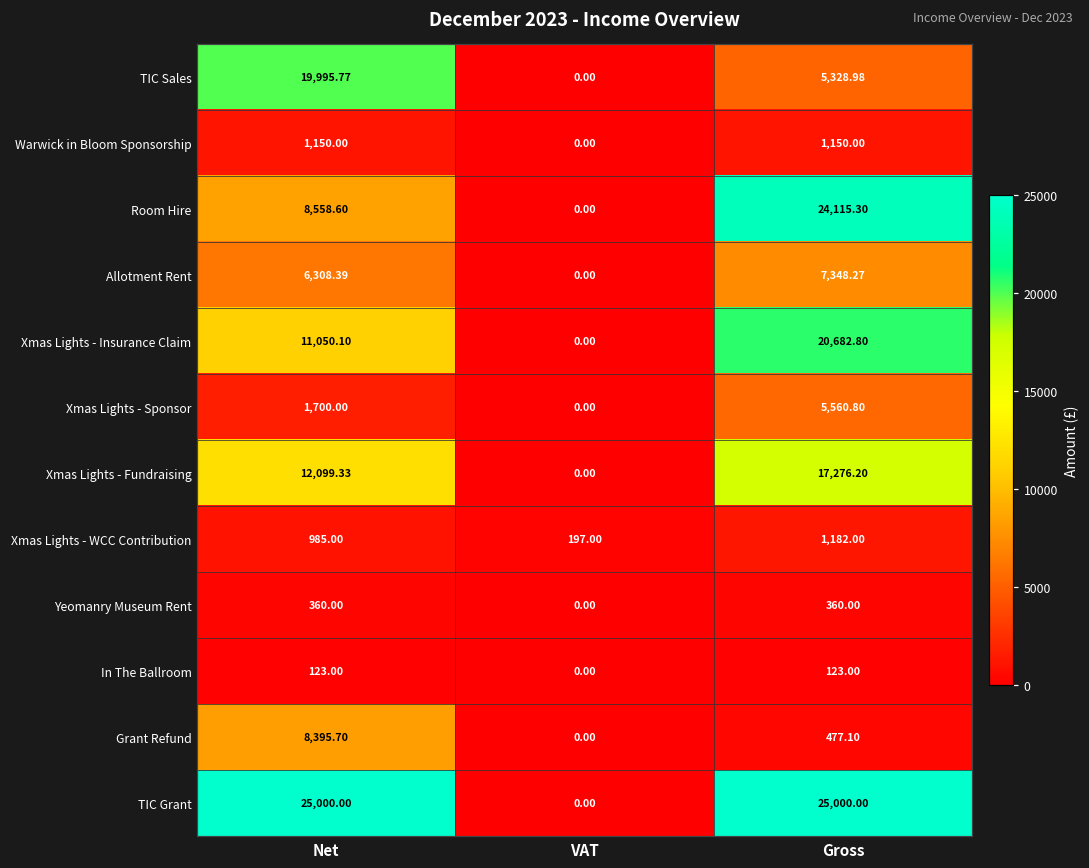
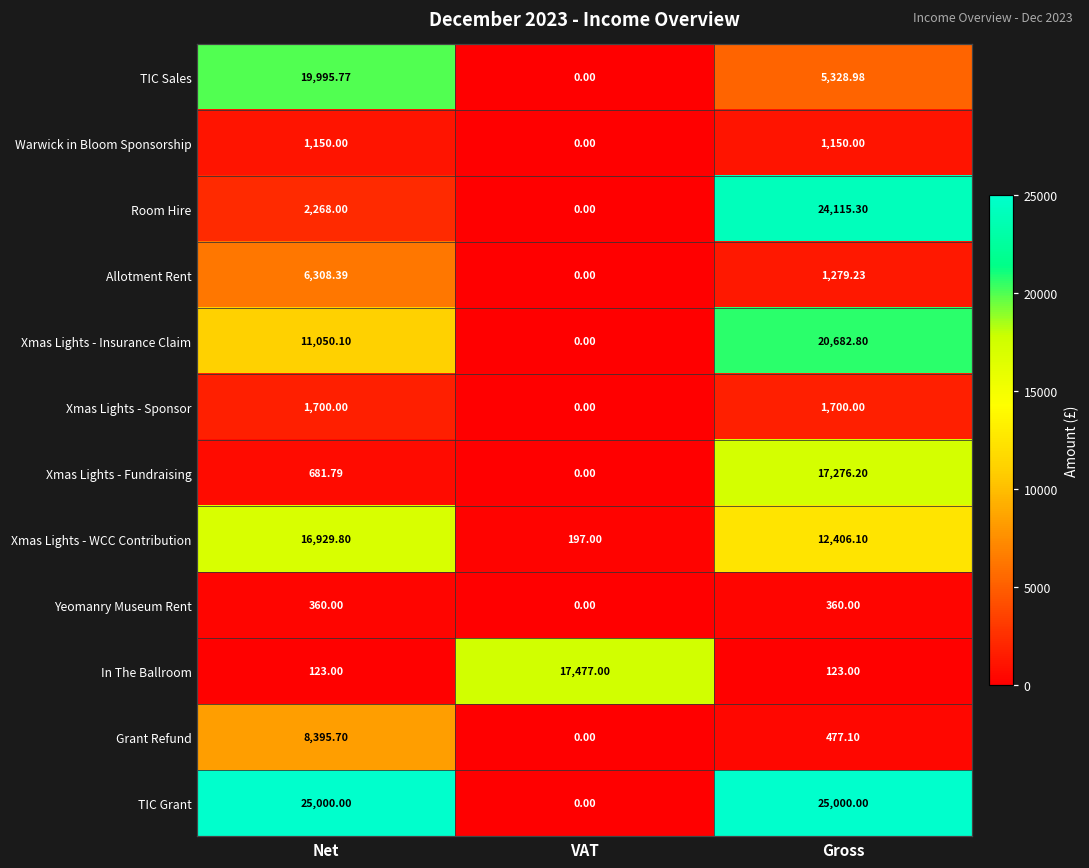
Room Hire, Net: 8,558.60 -> 2,268.00
Allotment Rent, Gross: 7,348.27 -> 1,279.23
Xmas Lights - Sponsor, Gross: 5,560.80 -> 1,700.00
Xmas Lights - Fundraising, Net: 12,099.33 -> 681.79
Xmas Lights - WCC Contribution, Net: 985.00 -> 16,929.80
Xmas Lights - WCC Contribution, Gross: 1,182.00 -> 12,406.10
In The Ballroom, VAT: 0.00 -> 17,477.00
